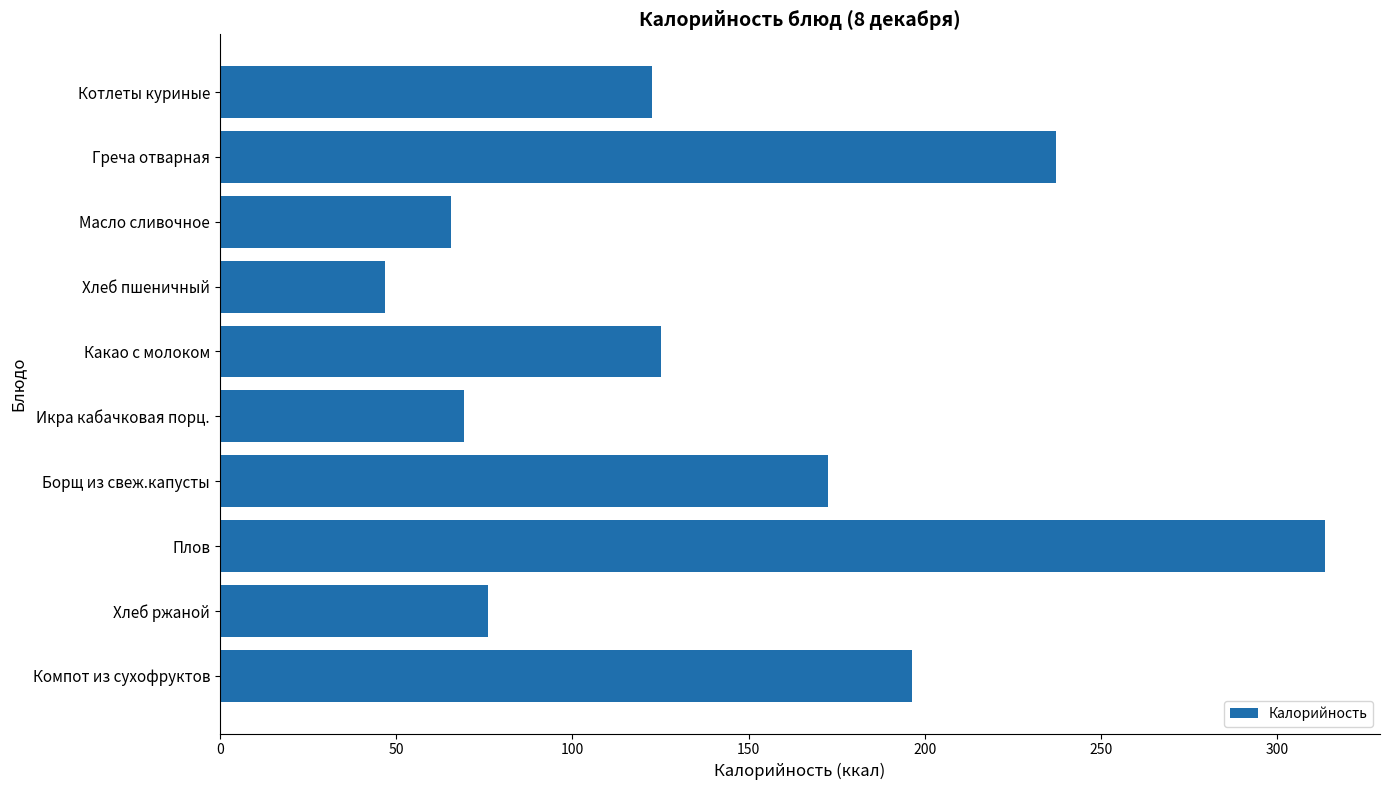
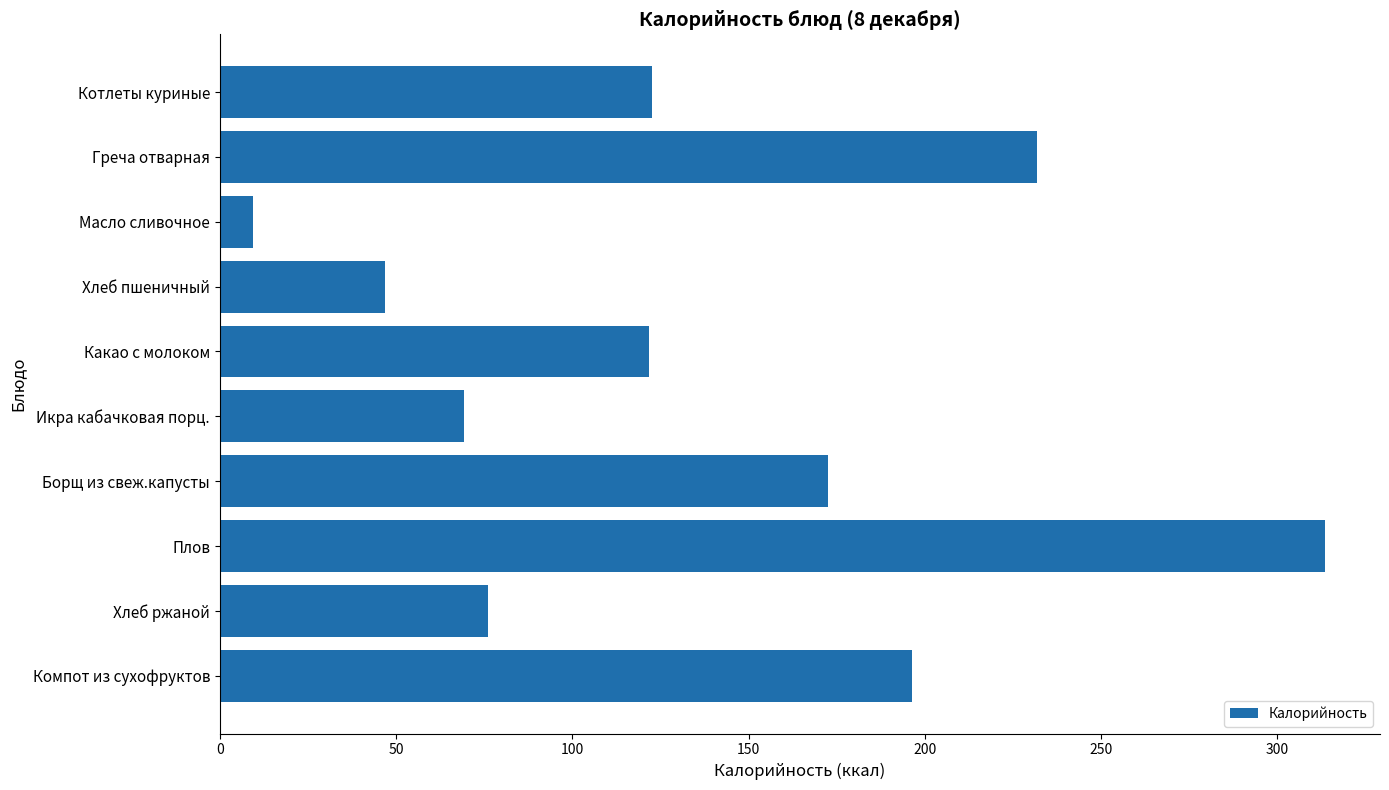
Греча отварная: 237 -> 232
Масло сливочное: 66 -> 10
Какао с молоком: 125 -> 122
